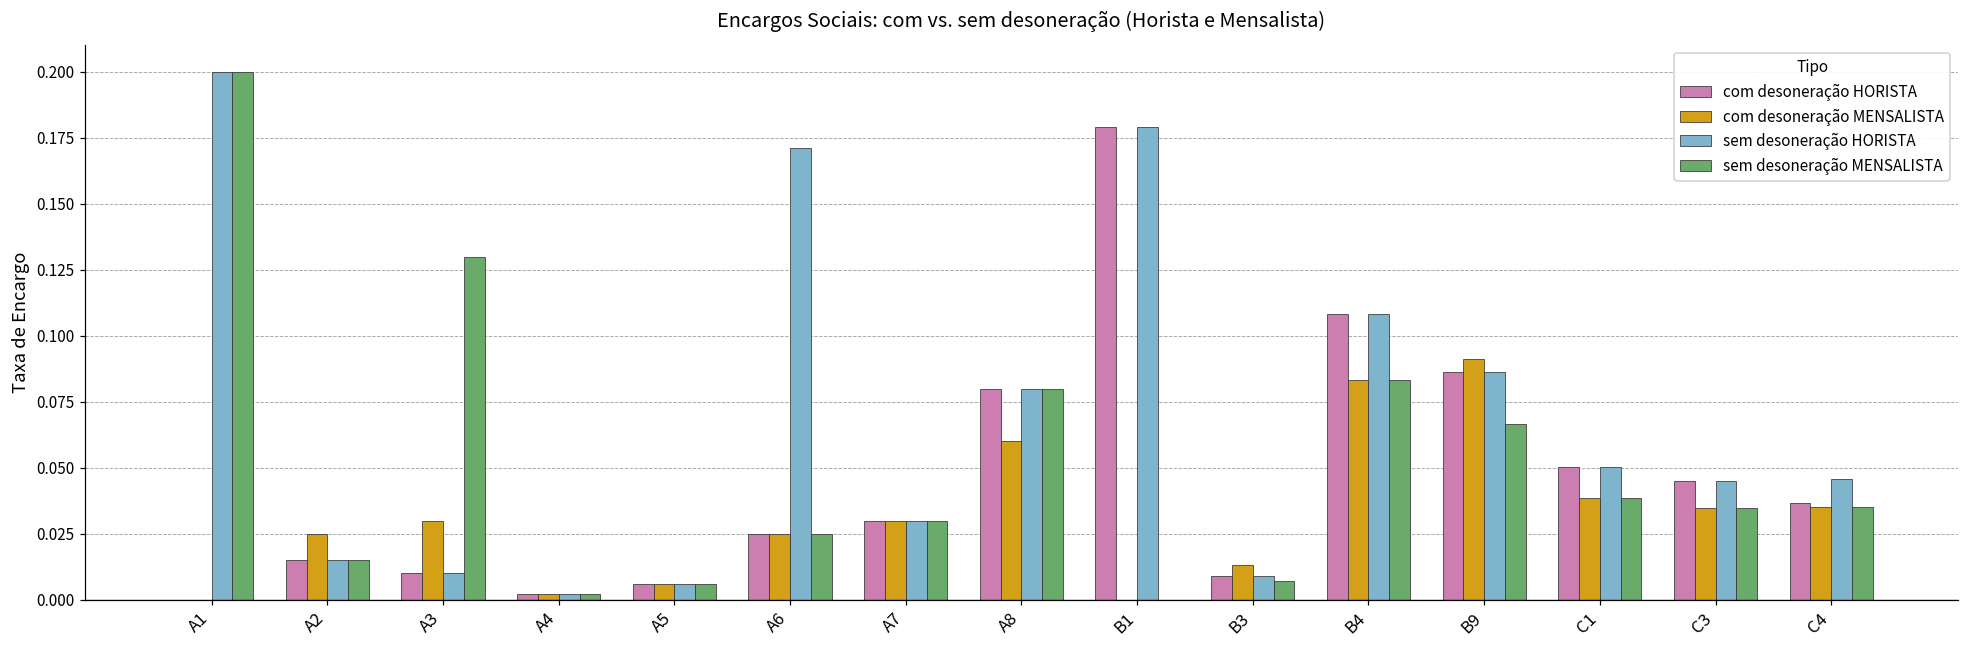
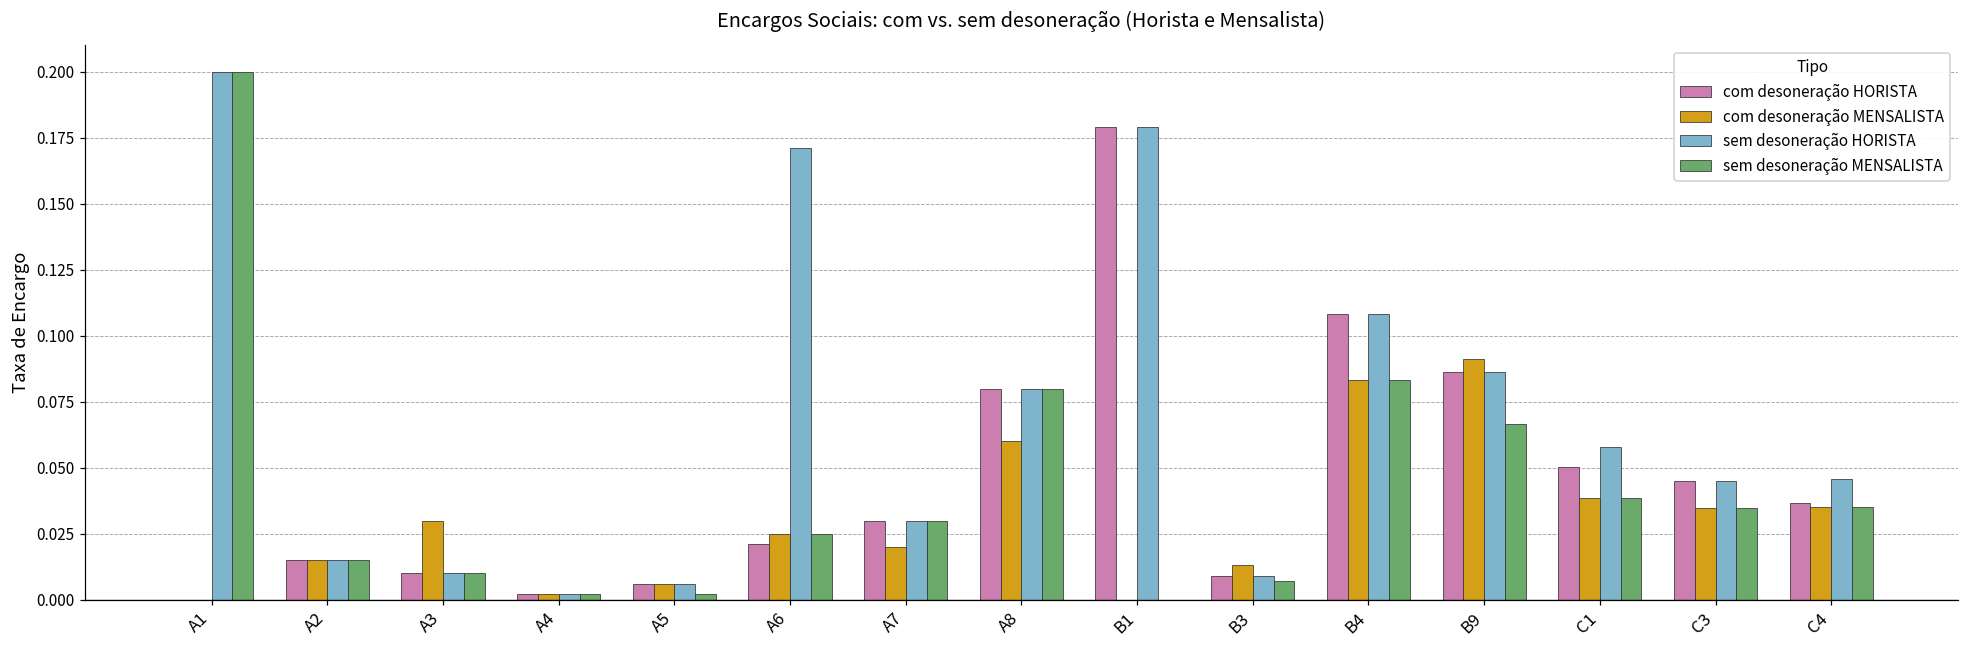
com desoneração MENSALISTA, A2: 0.025 -> 0.015
sem desoneração MENSALISTA, A3: 0.13 -> 0.01
sem desoneração MENSALISTA, A5: 0.006 -> 0.002
com desoneração HORISTA, A6: 0.025 -> 0.021
com desoneração MENSALISTA, A7: 0.03 -> 0.02
sem desoneração HORISTA, C1: 0.050 -> 0.058
